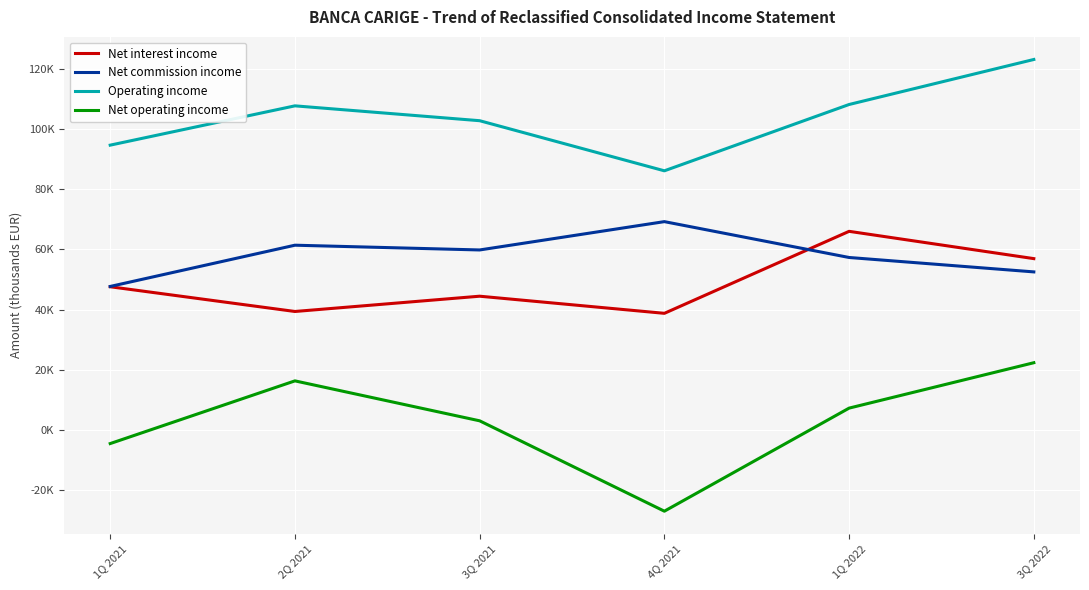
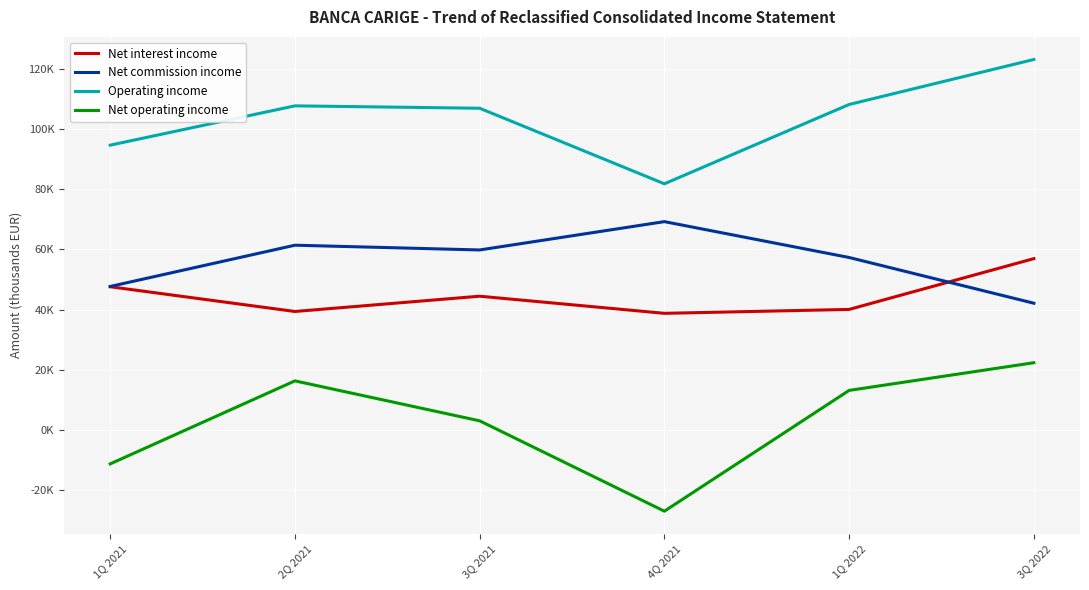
Net operating income, 1Q 2021: -5000 -> -11000
Operating income, 3Q 2021: 103000 -> 107000
Operating income, 4Q 2021: 86000 -> 82000
Net interest income, 1Q 2022: 66000 -> 40000
Net operating income, 1Q 2022: 7000 -> 13000
Net commission income, 3Q 2022: 53000 -> 42000
